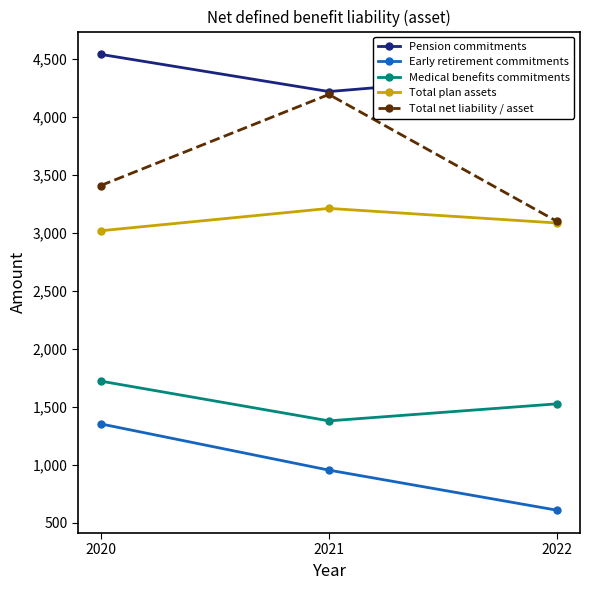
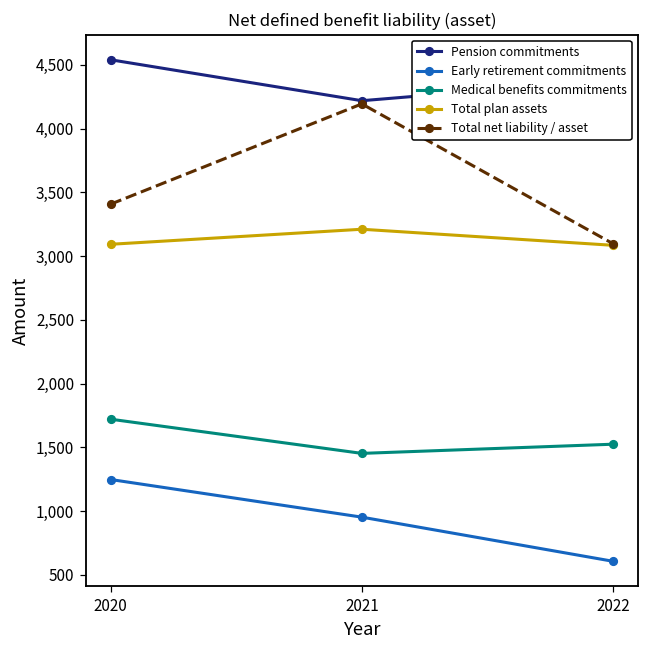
Early retirement commitments, 2020: 1,350 -> 1,250
Total plan assets, 2020: 3,020 -> 3,090
Medical benefits commitments, 2021: 1,380 -> 1,450
